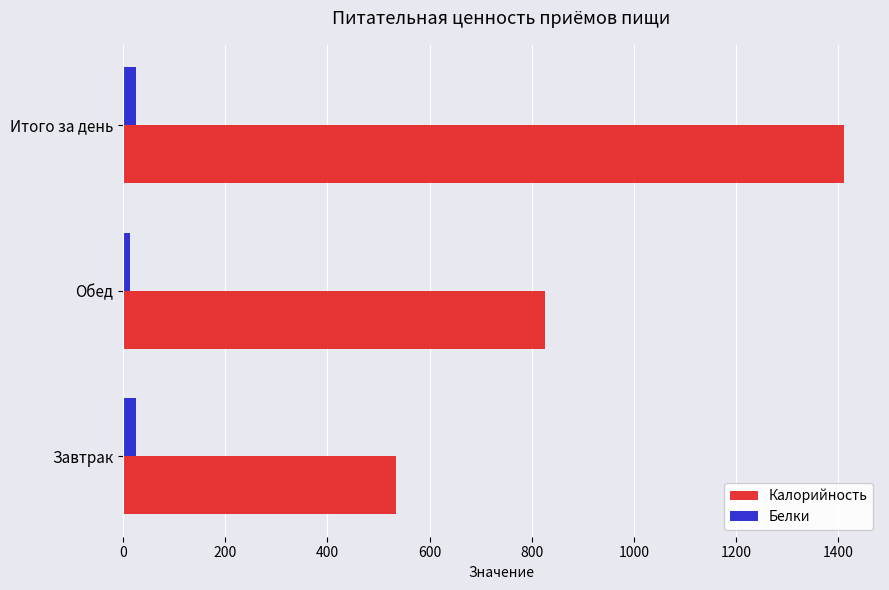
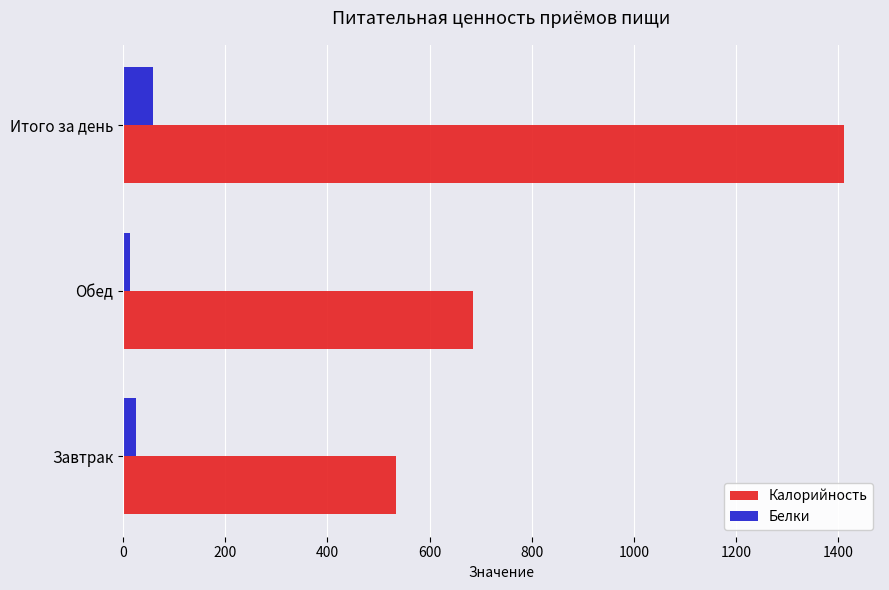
Белки, Итого за день: 30 -> 60
Калорийность, Обед: 830 -> 680
